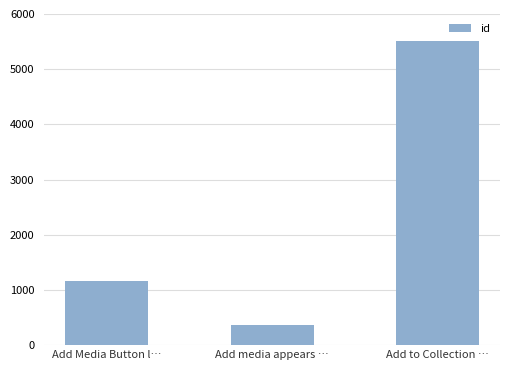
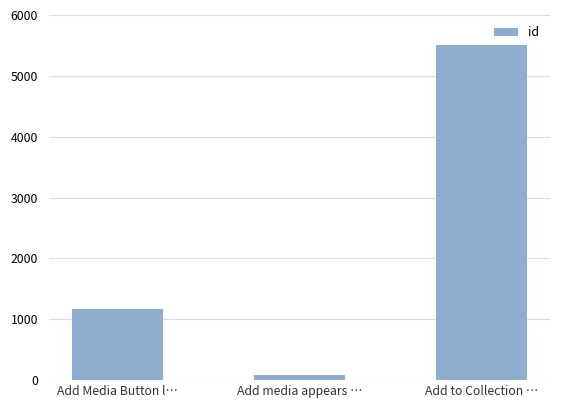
Add media appears …: 400 -> 100
